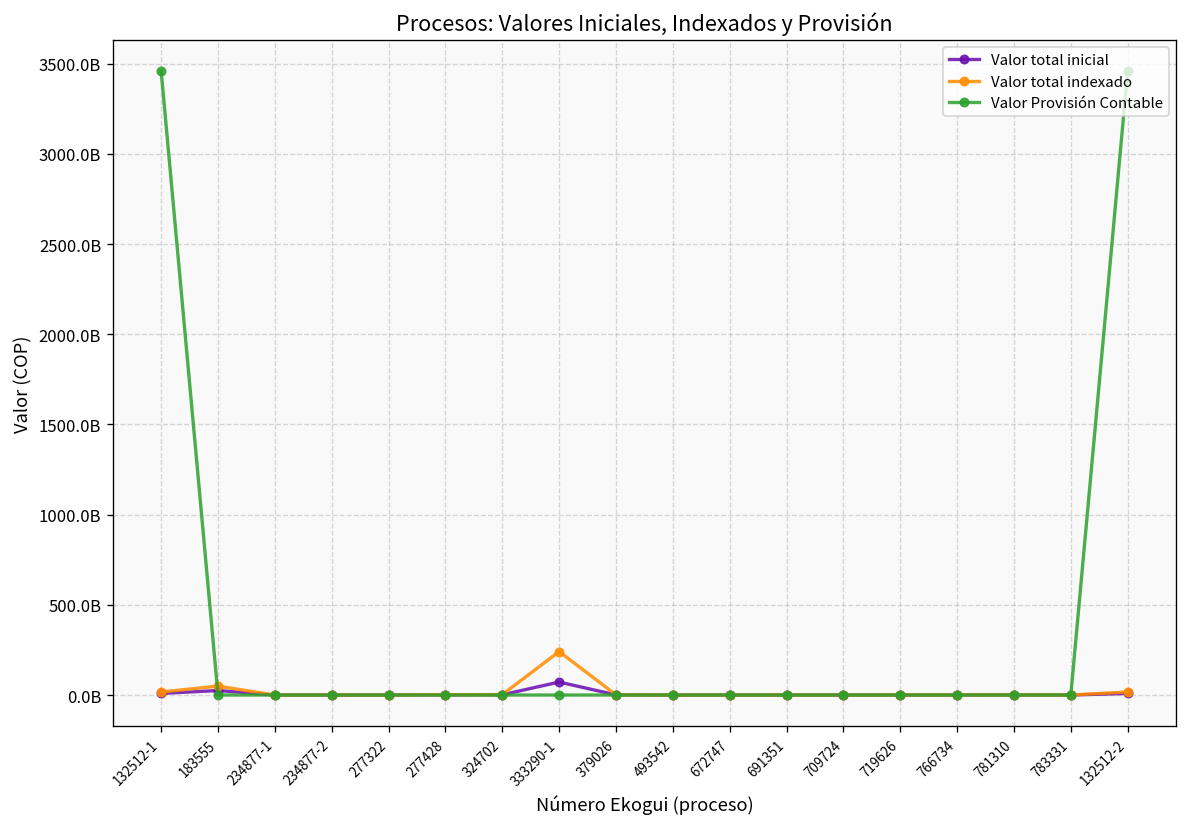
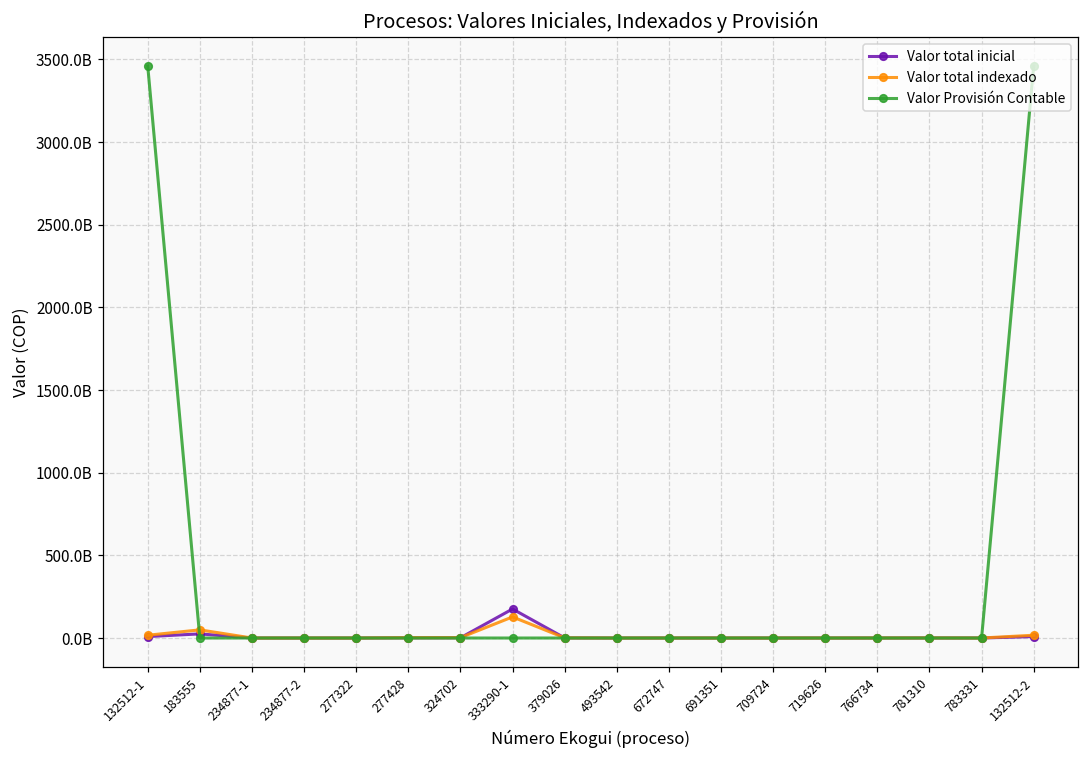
Valor total inicial, 333290-1: 70000000000 -> 180000000000
Valor total indexado, 333290-1: 240000000000 -> 130000000000
